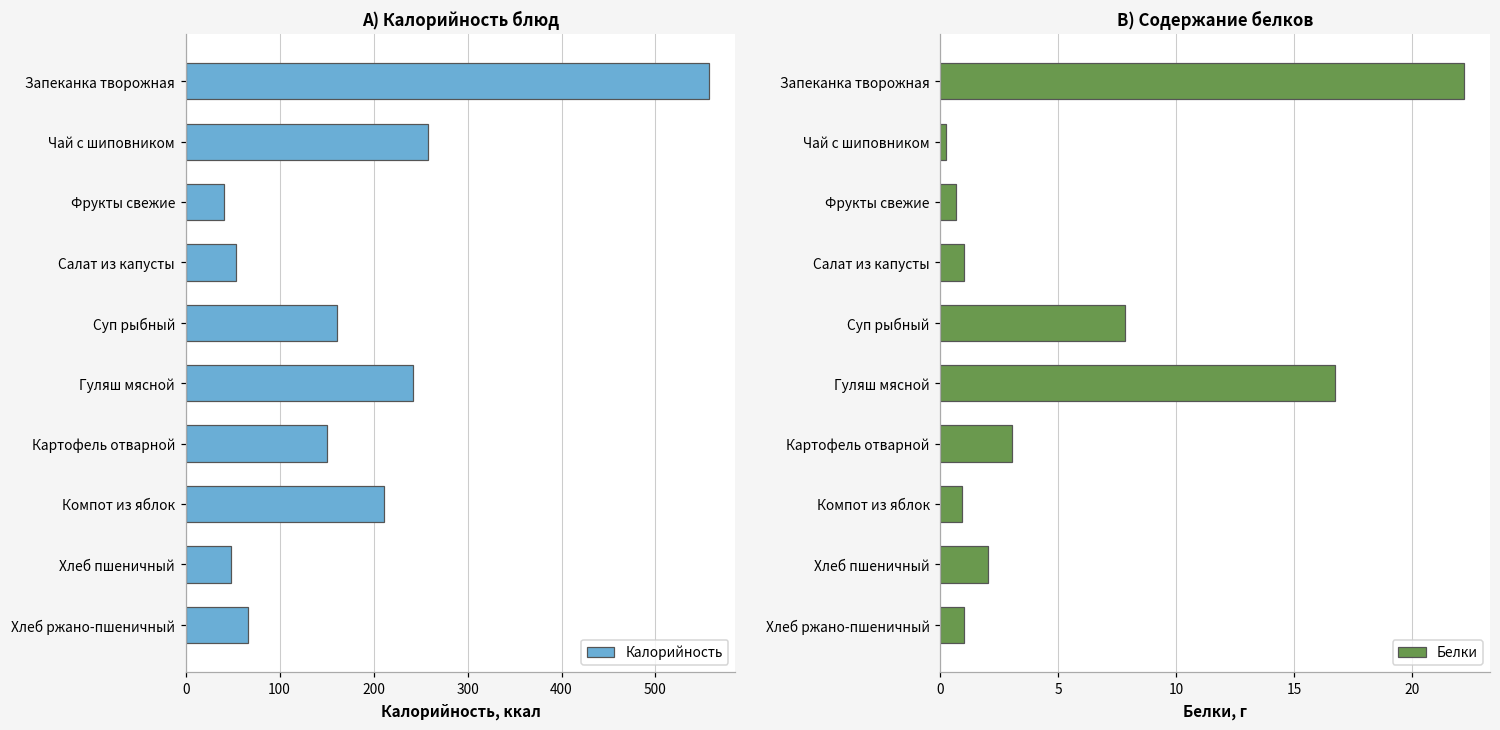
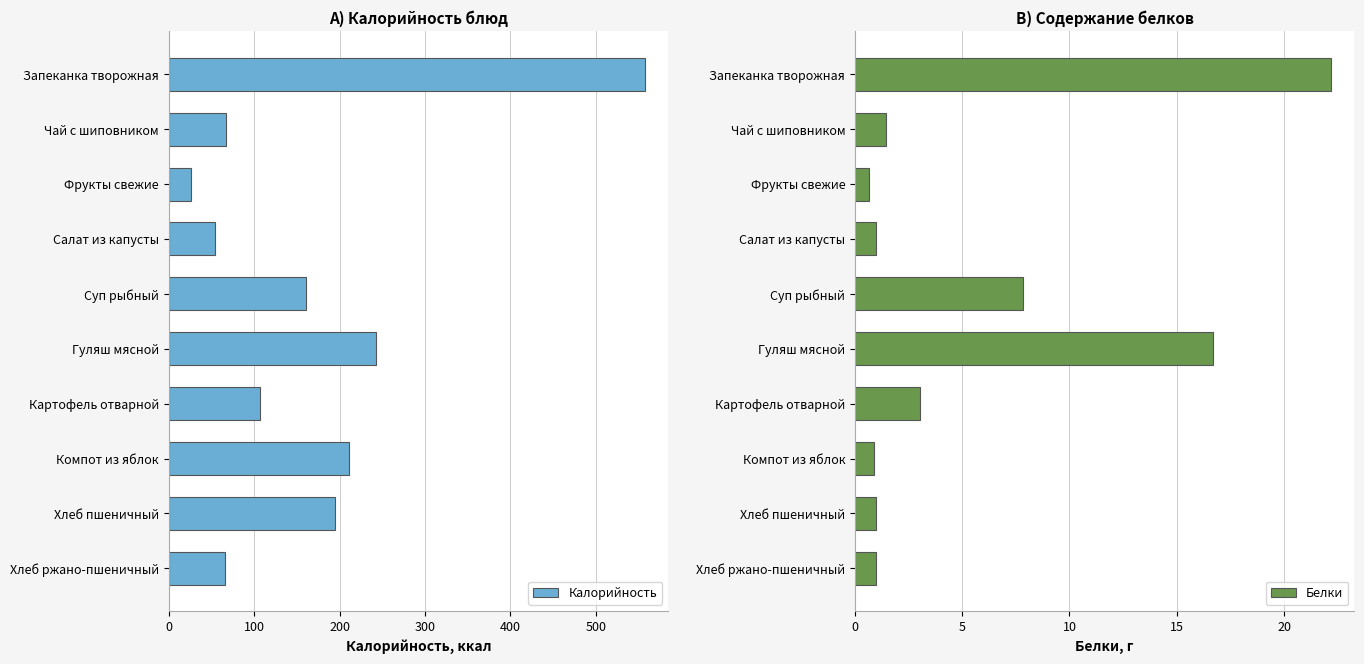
A) Калорийность блюд, Чай с шиповником: 260 -> 70
A) Калорийность блюд, Фрукты свежие: 40 -> 30
A) Калорийность блюд, Картофель отварной: 150 -> 110
A) Калорийность блюд, Хлеб пшеничный: 50 -> 200
B) Содержание белков, Чай с шиповником: 0.2 -> 1.5
B) Содержание белков, Хлеб пшеничный: 2 -> 1
